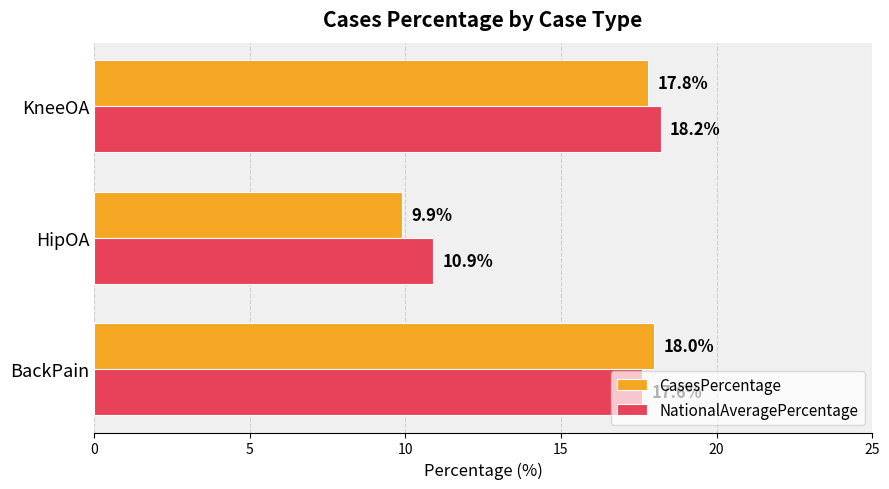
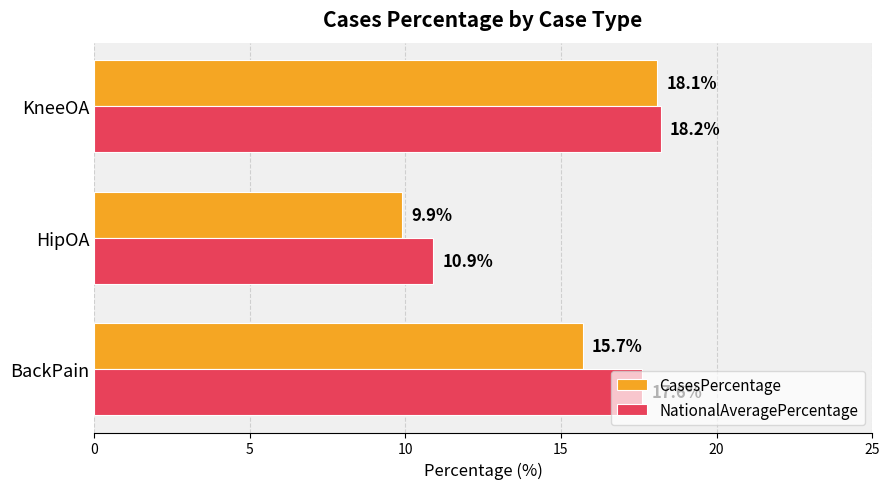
CasesPercentage, KneeOA: 17.8% -> 18.1%
CasesPercentage, BackPain: 18.0% -> 15.7%
